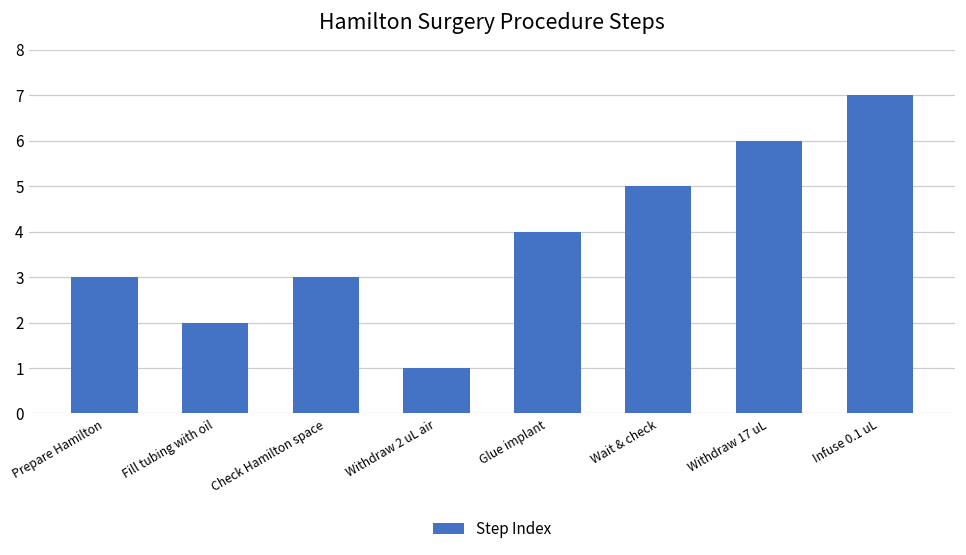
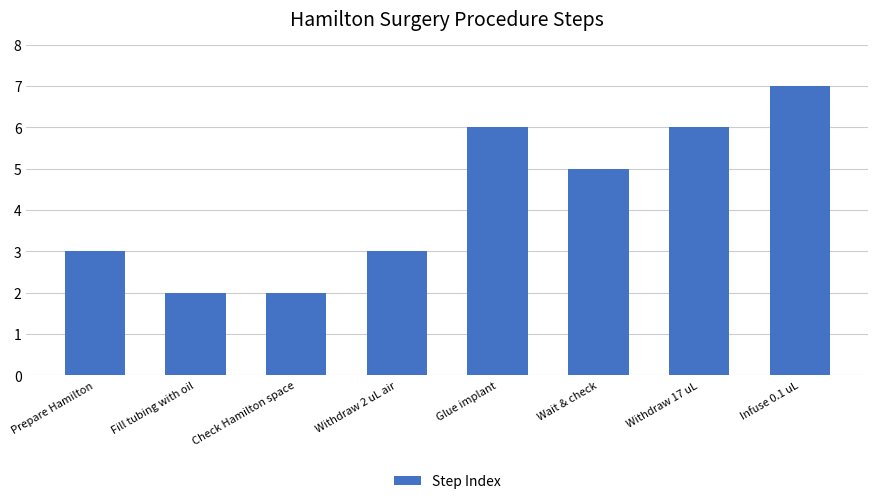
Check Hamilton space: 3 -> 2
Withdraw 2 uL air: 1 -> 3
Glue implant: 4 -> 6
